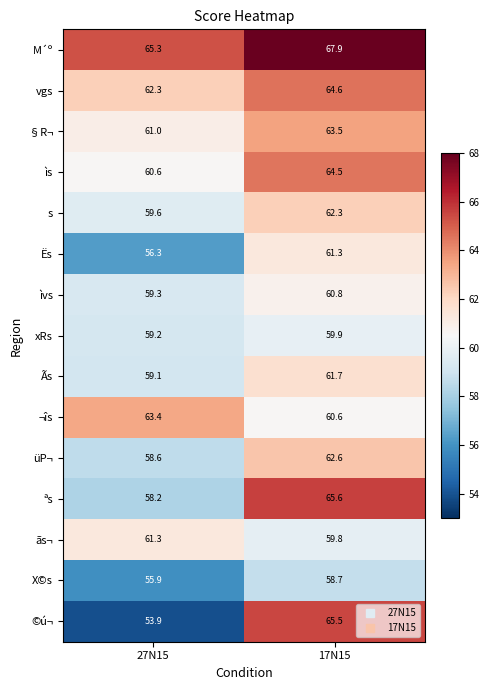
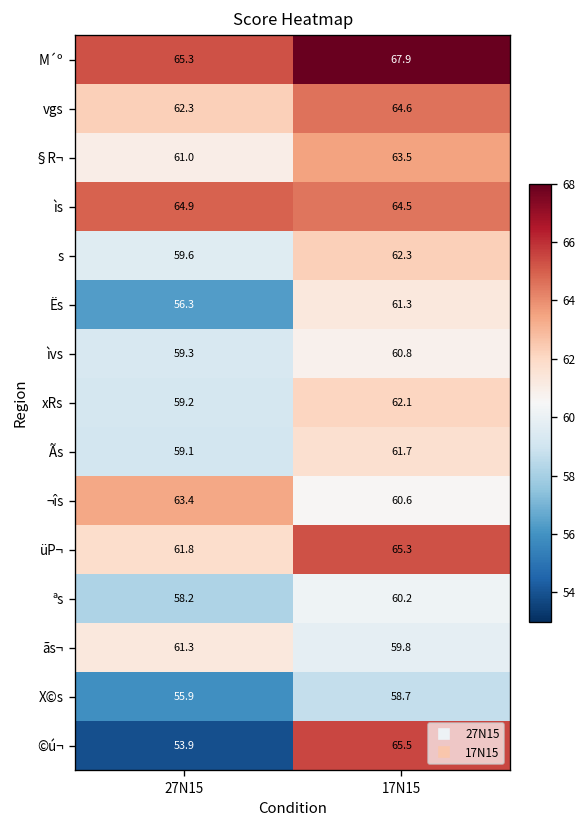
ìs, 27N15: 60.6 -> 64.9
xRs, 17N15: 59.9 -> 62.1
üP¬, 27N15: 58.6 -> 61.8
üP¬, 17N15: 62.6 -> 65.3
ªs, 17N15: 65.6 -> 60.2
